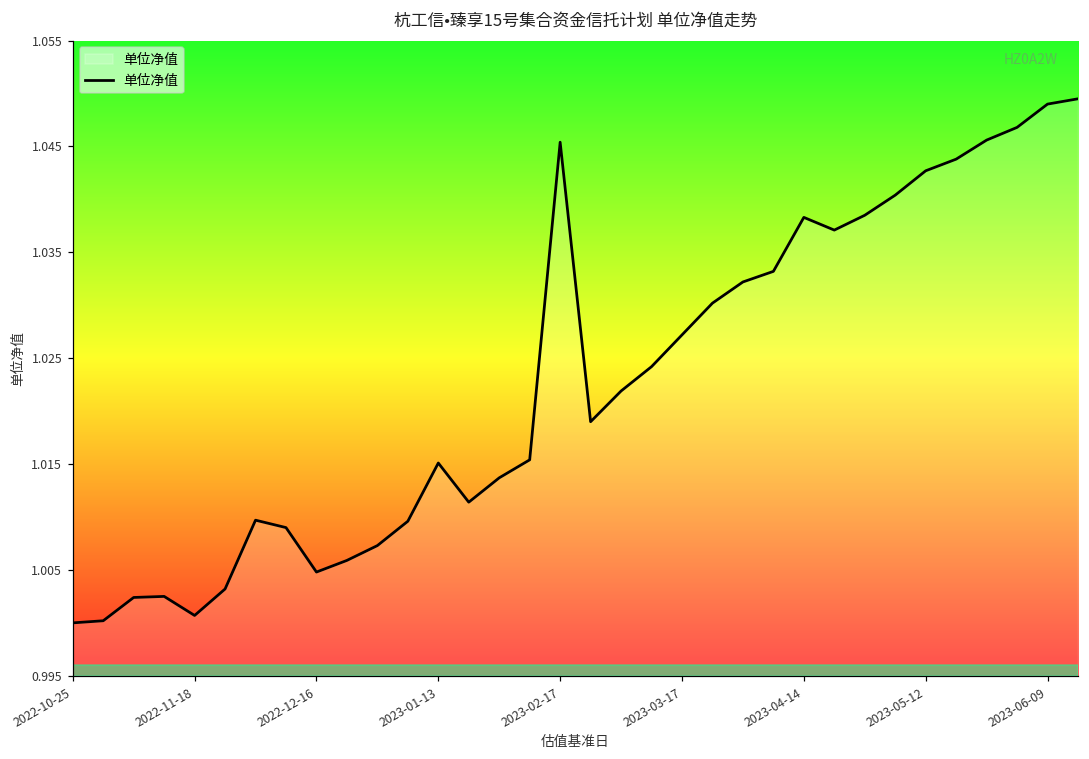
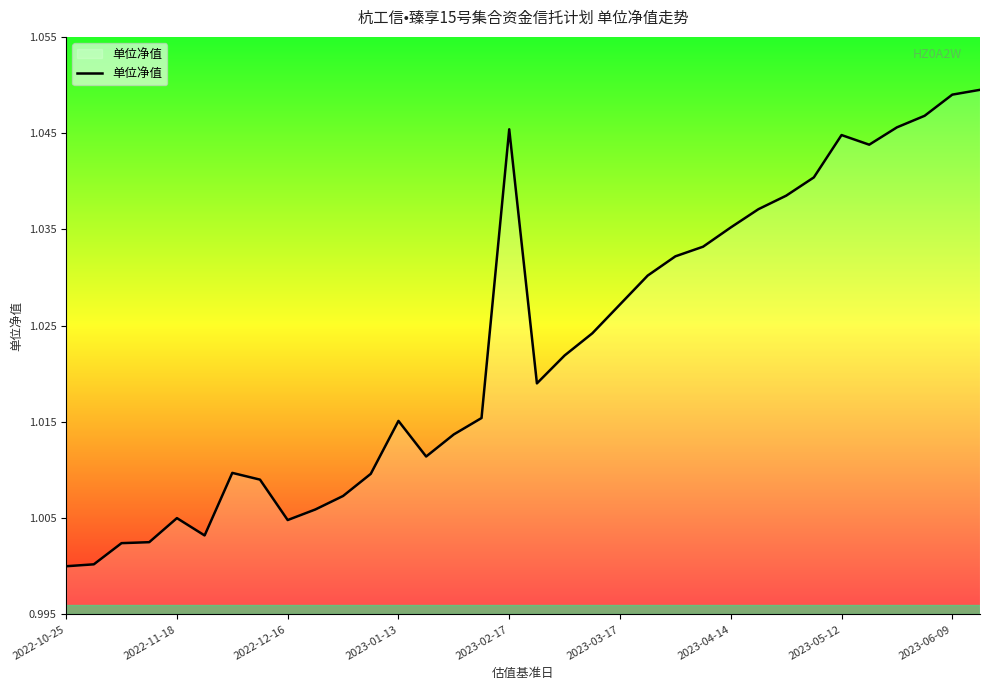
2022-11-18: 1.001 -> 1.005
2023-04-14: 1.038 -> 1.035
2023-05-12: 1.043 -> 1.045
